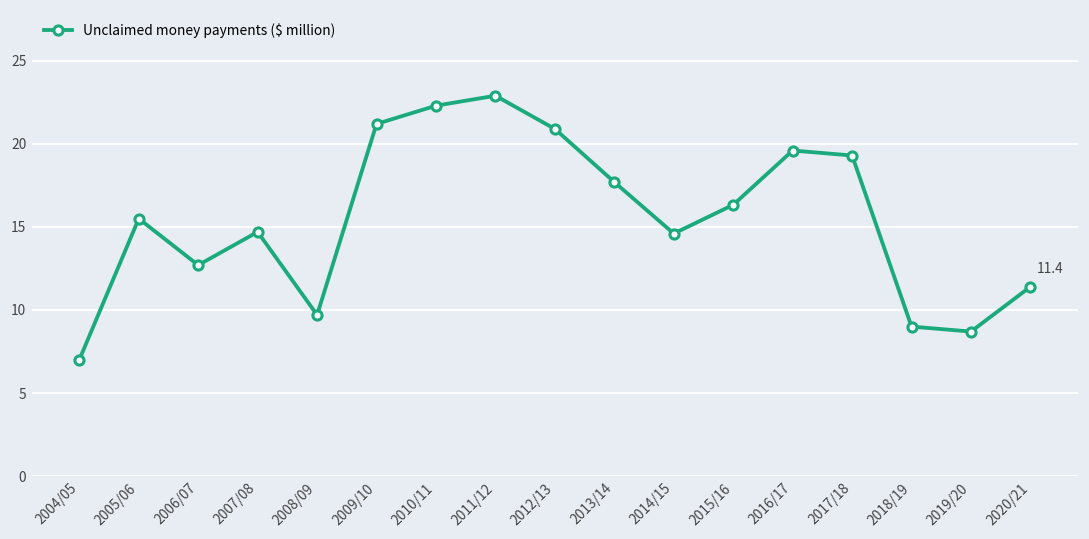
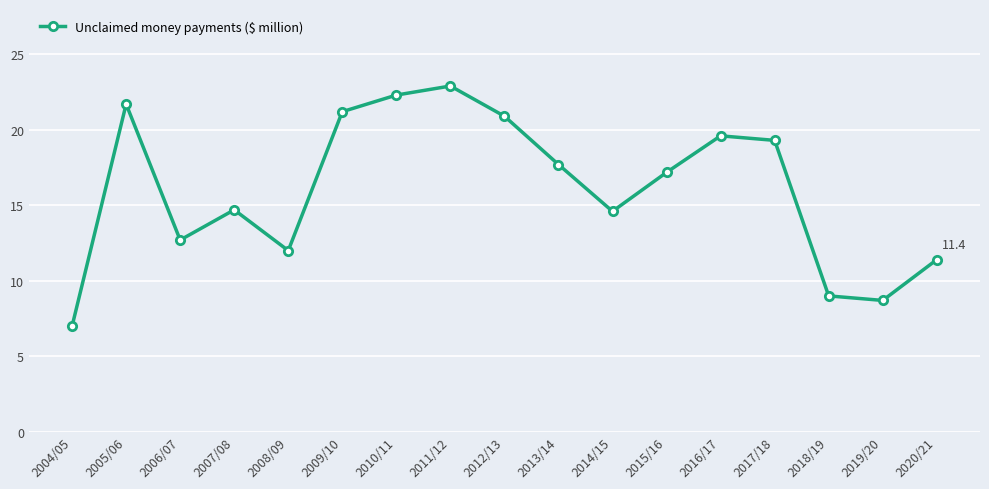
2005/06: 15.5 -> 21.7
2008/09: 9.7 -> 12.0
2015/16: 16.3 -> 17.2
